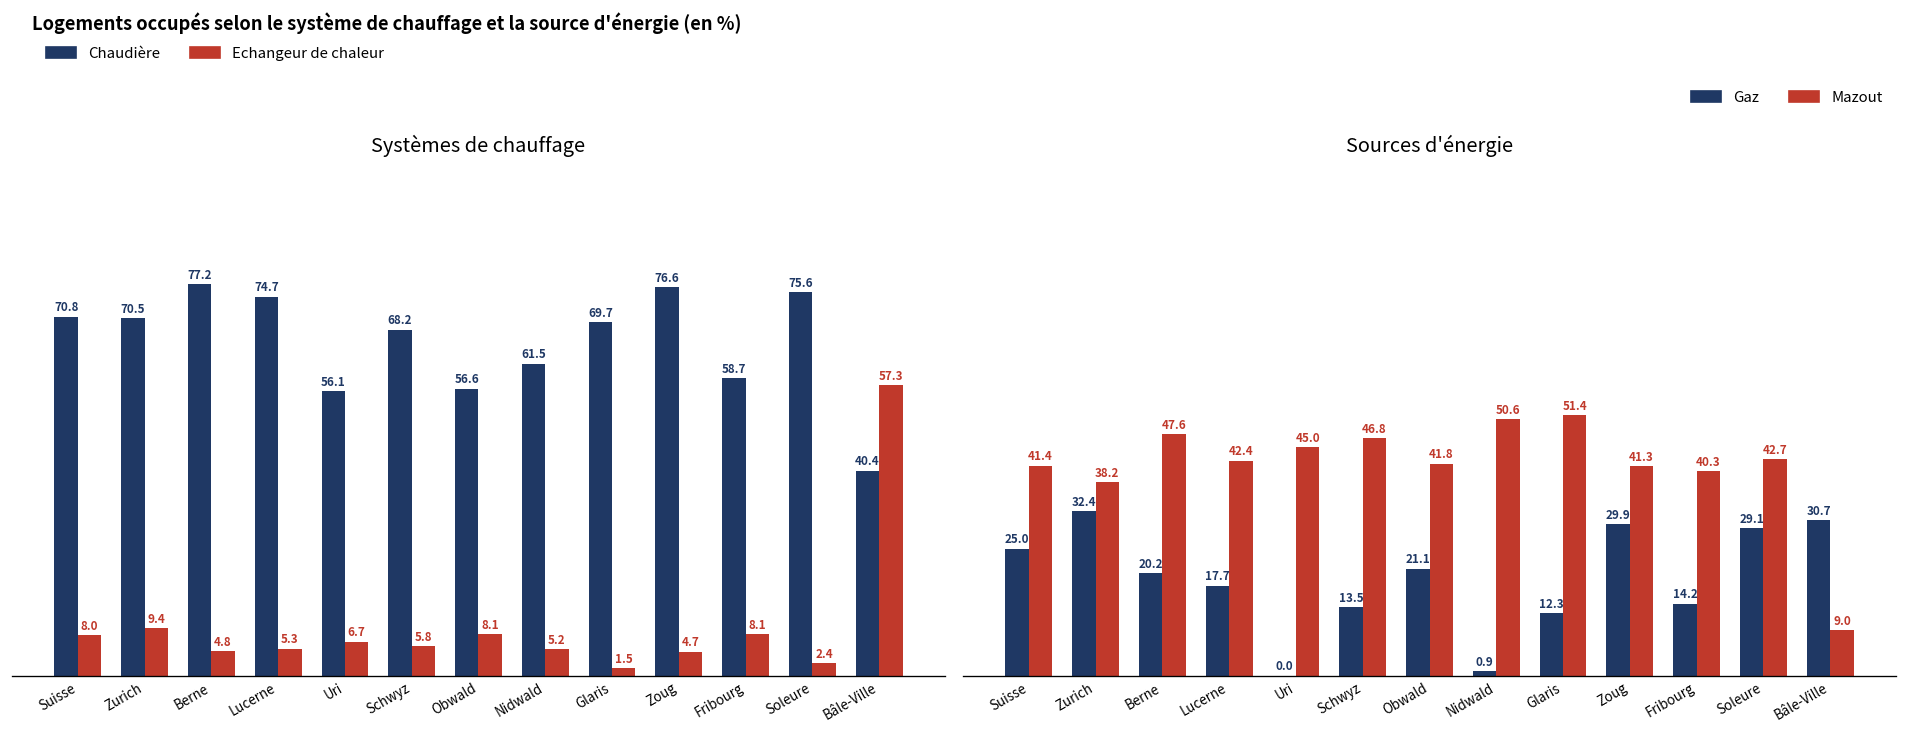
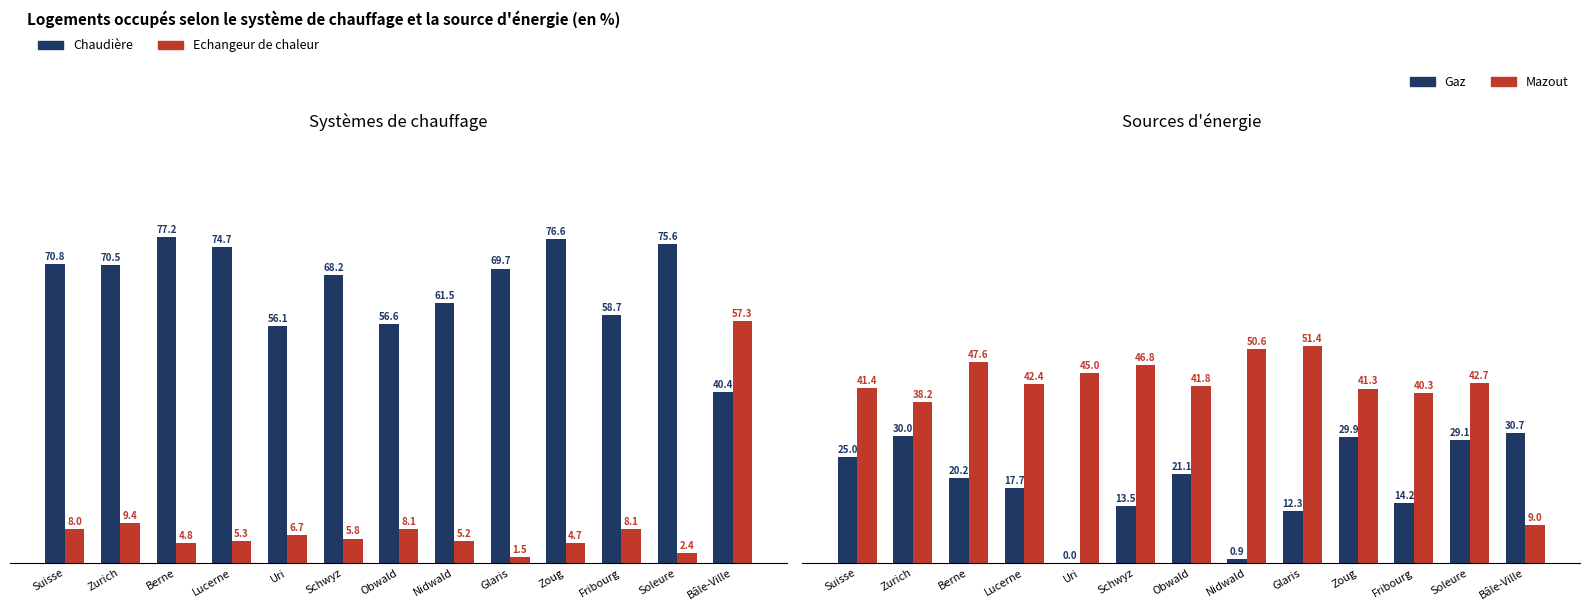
Sources d'énergie, Gaz, Zurich: 32.4 -> 30.0
